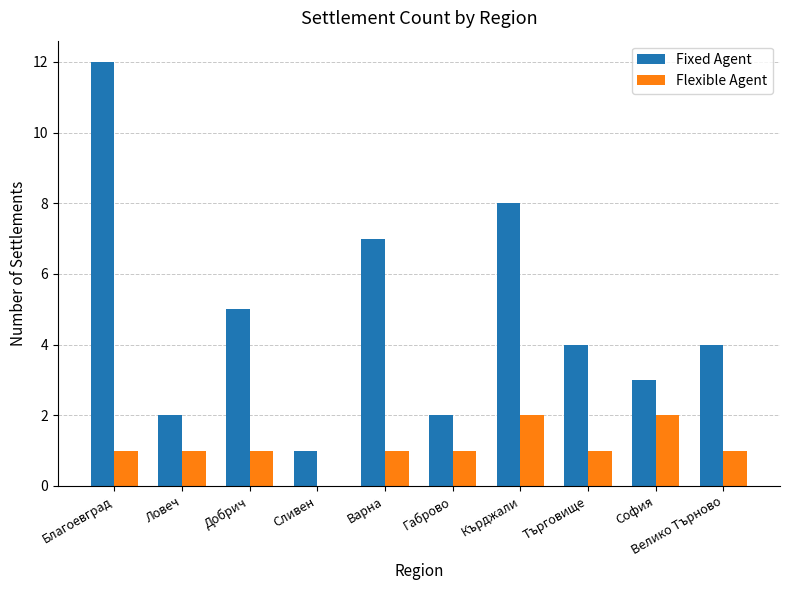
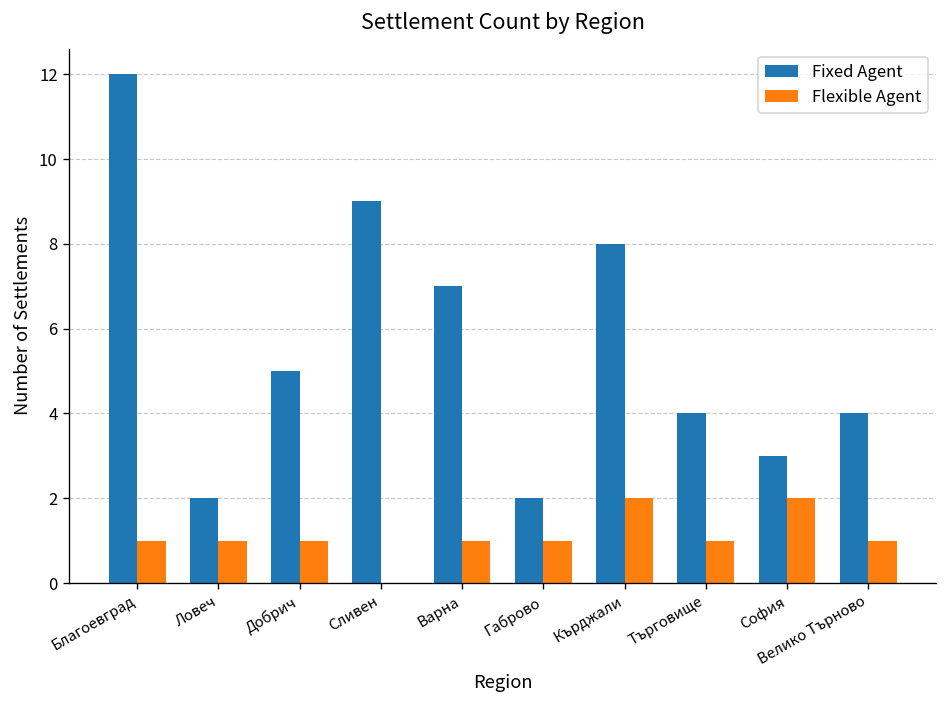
Fixed Agent, Сливен: 1 -> 9
